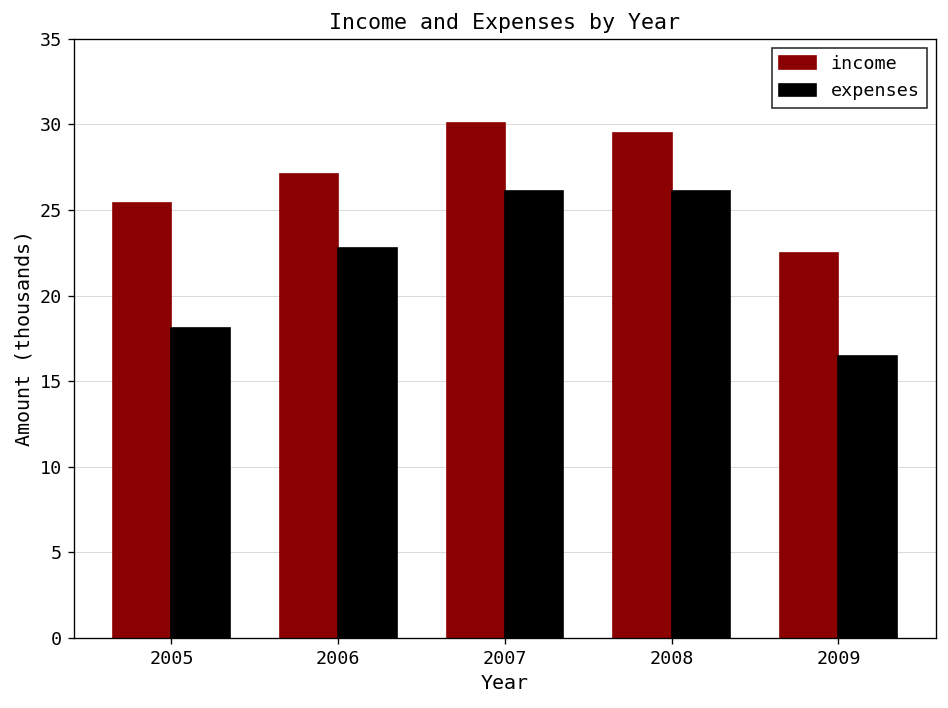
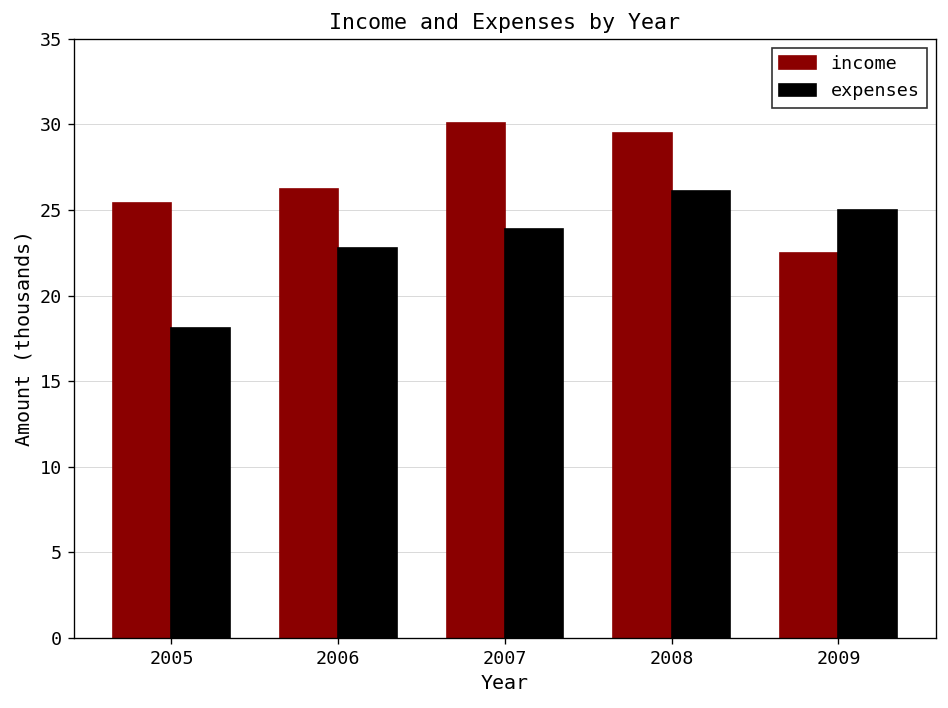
income, 2006: 27.1 -> 26.2
expenses, 2007: 26.1 -> 23.9
expenses, 2009: 16.5 -> 25.0
